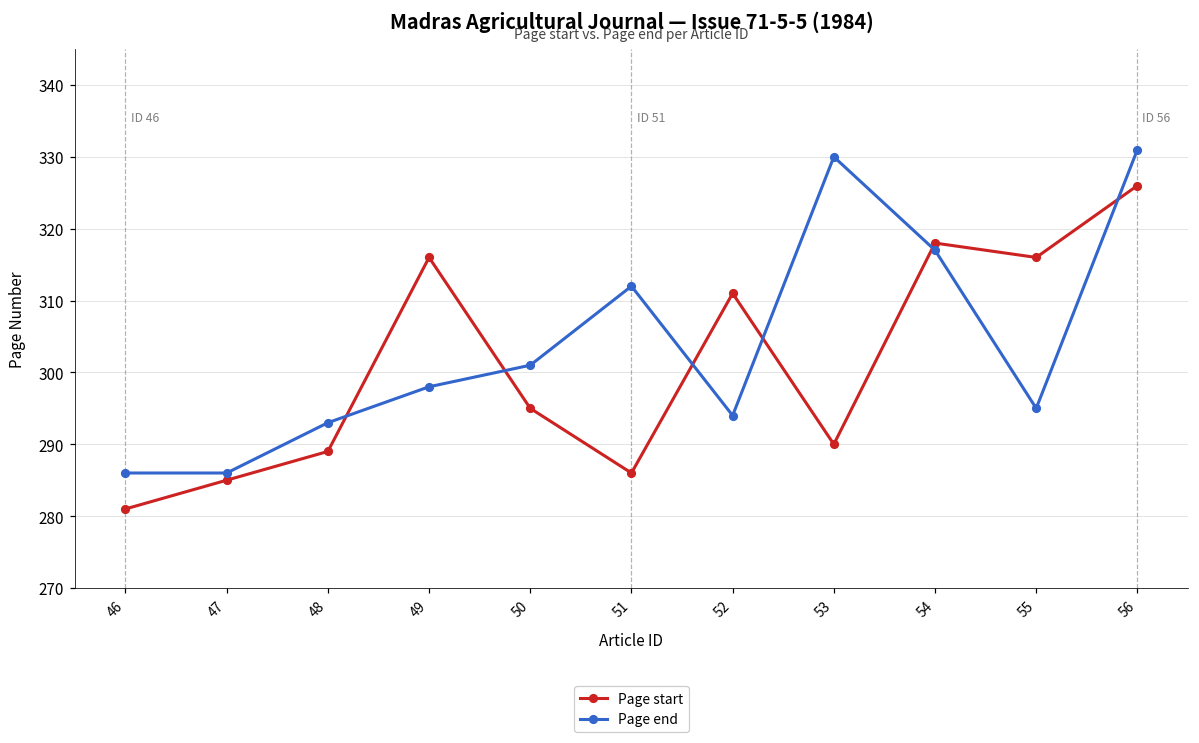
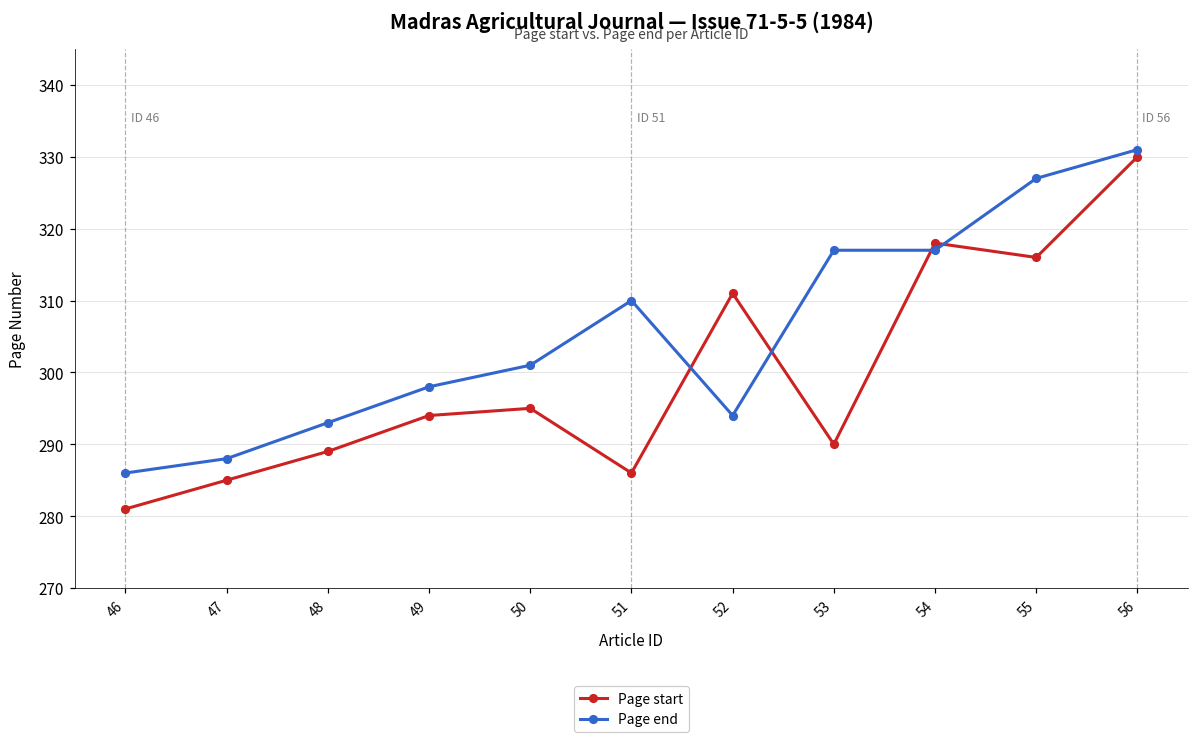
Page end, 47: 286 -> 288
Page start, 49: 316 -> 294
Page end, 51: 312 -> 310
Page end, 53: 330 -> 317
Page end, 55: 295 -> 327
Page start, 56: 326 -> 330
